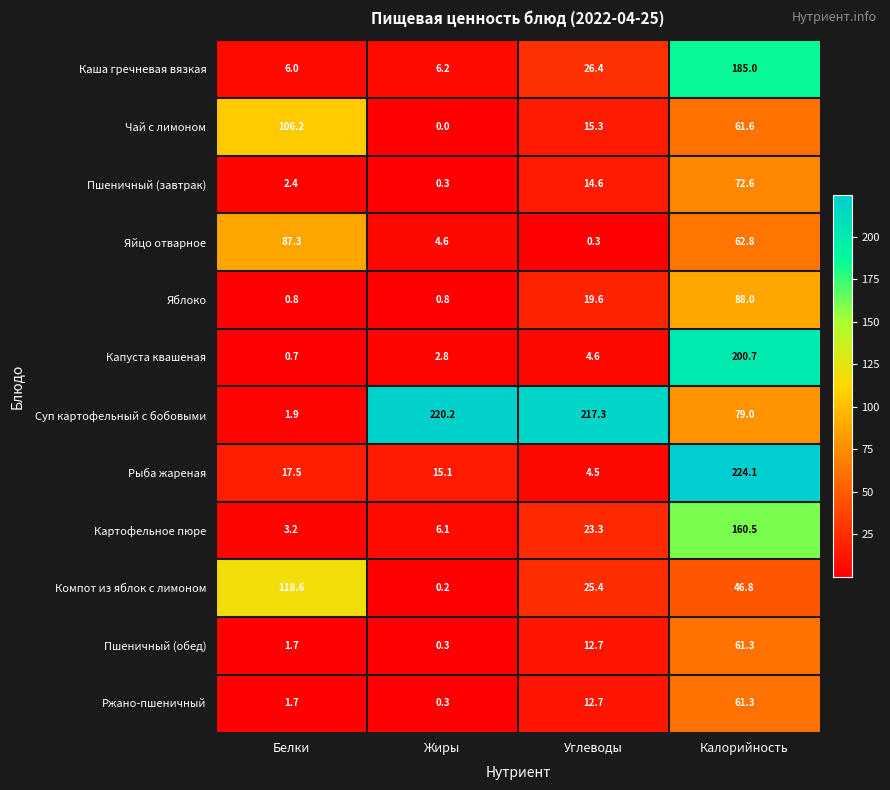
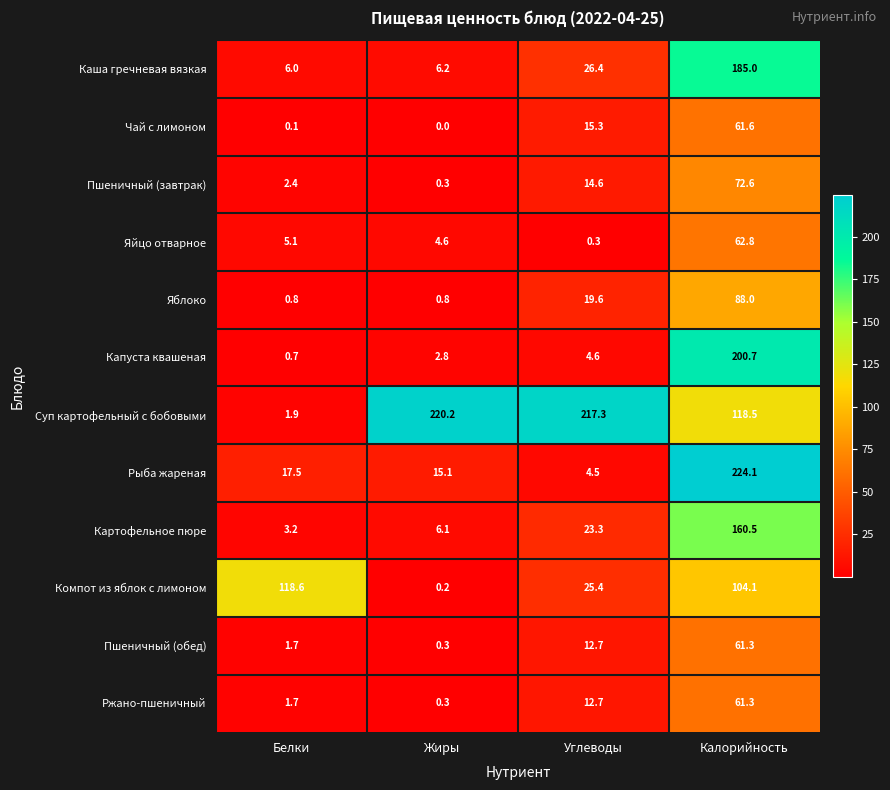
Чай с лимоном, Белки: 106.2 -> 0.1
Яйцо отварное, Белки: 87.3 -> 5.1
Суп картофельный с бобовыми, Калорийность: 79.0 -> 118.5
Компот из яблок с лимоном, Калорийность: 46.8 -> 104.1
